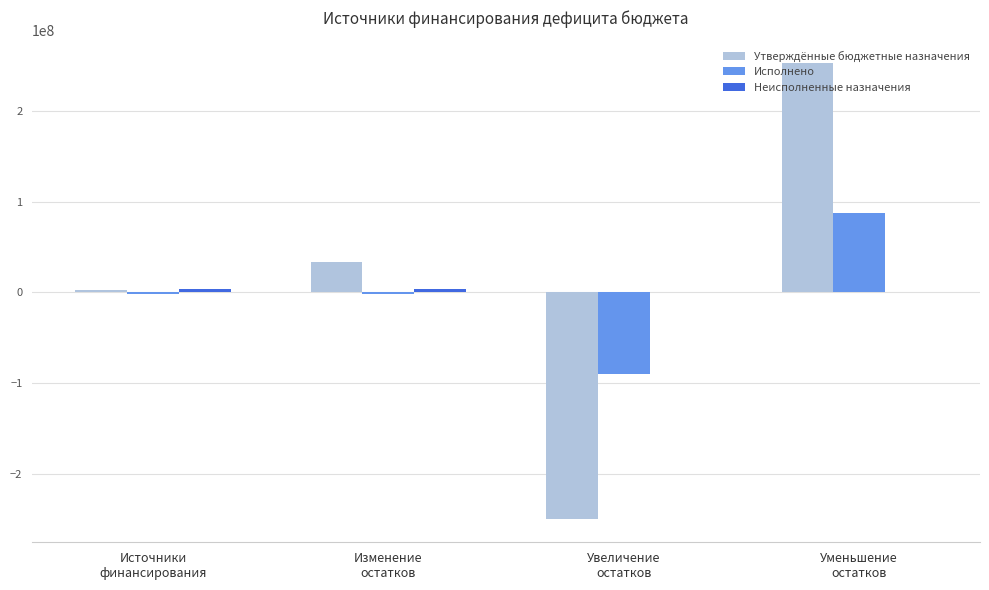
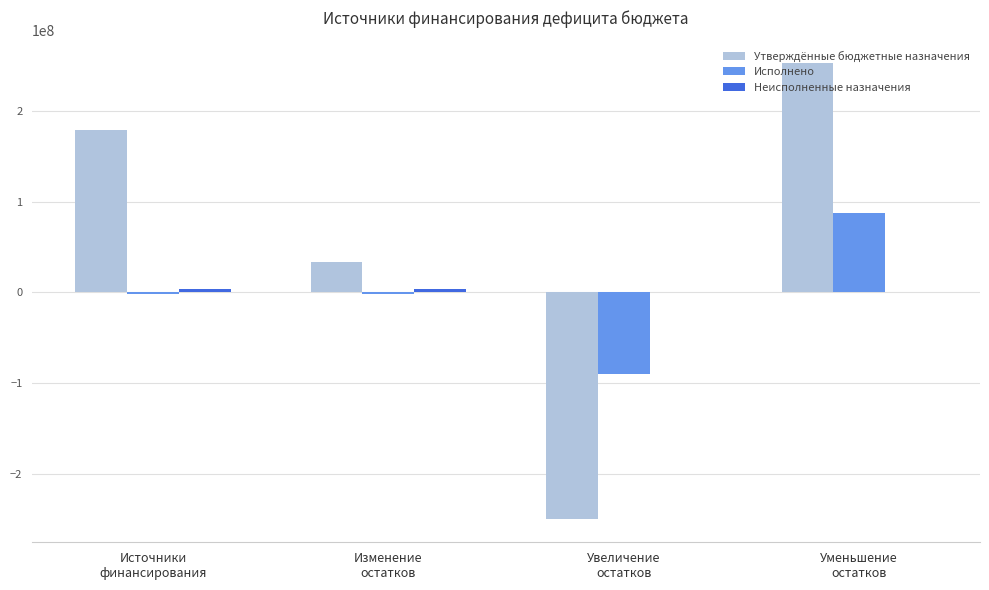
Утверждённые бюджетные назначения, Источники финансирования: 0 -> 180000000
